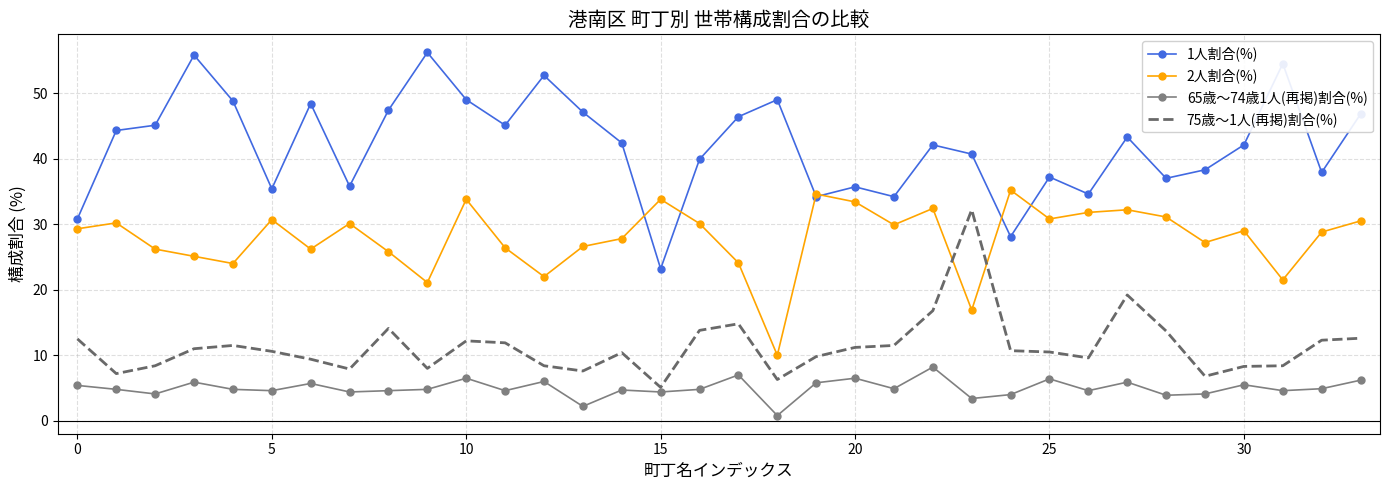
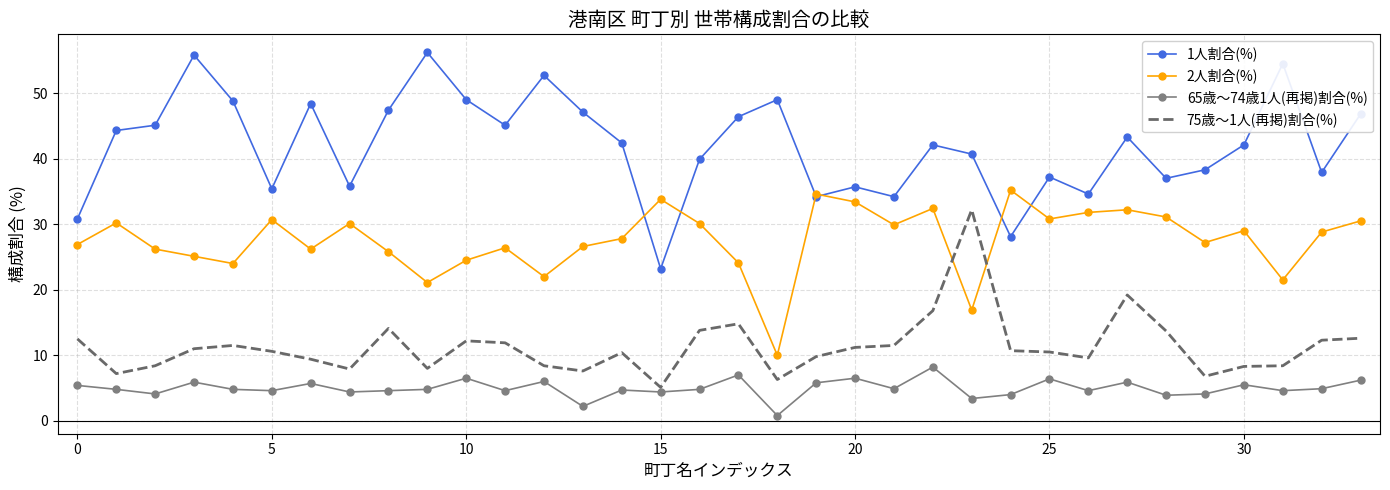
2人割合(%), 0: 29 -> 27
2人割合(%), 10: 34 -> 25
